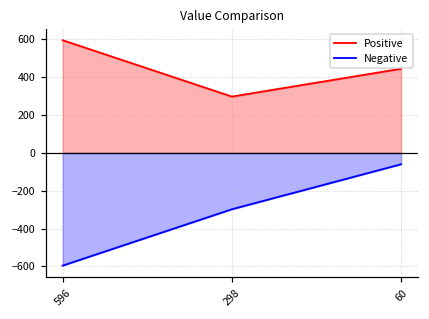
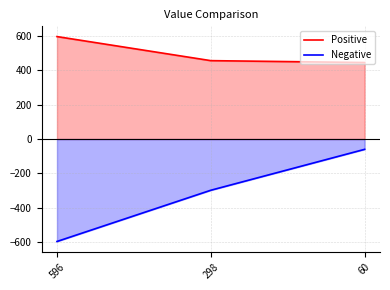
Positive, 298: 300 -> 460
